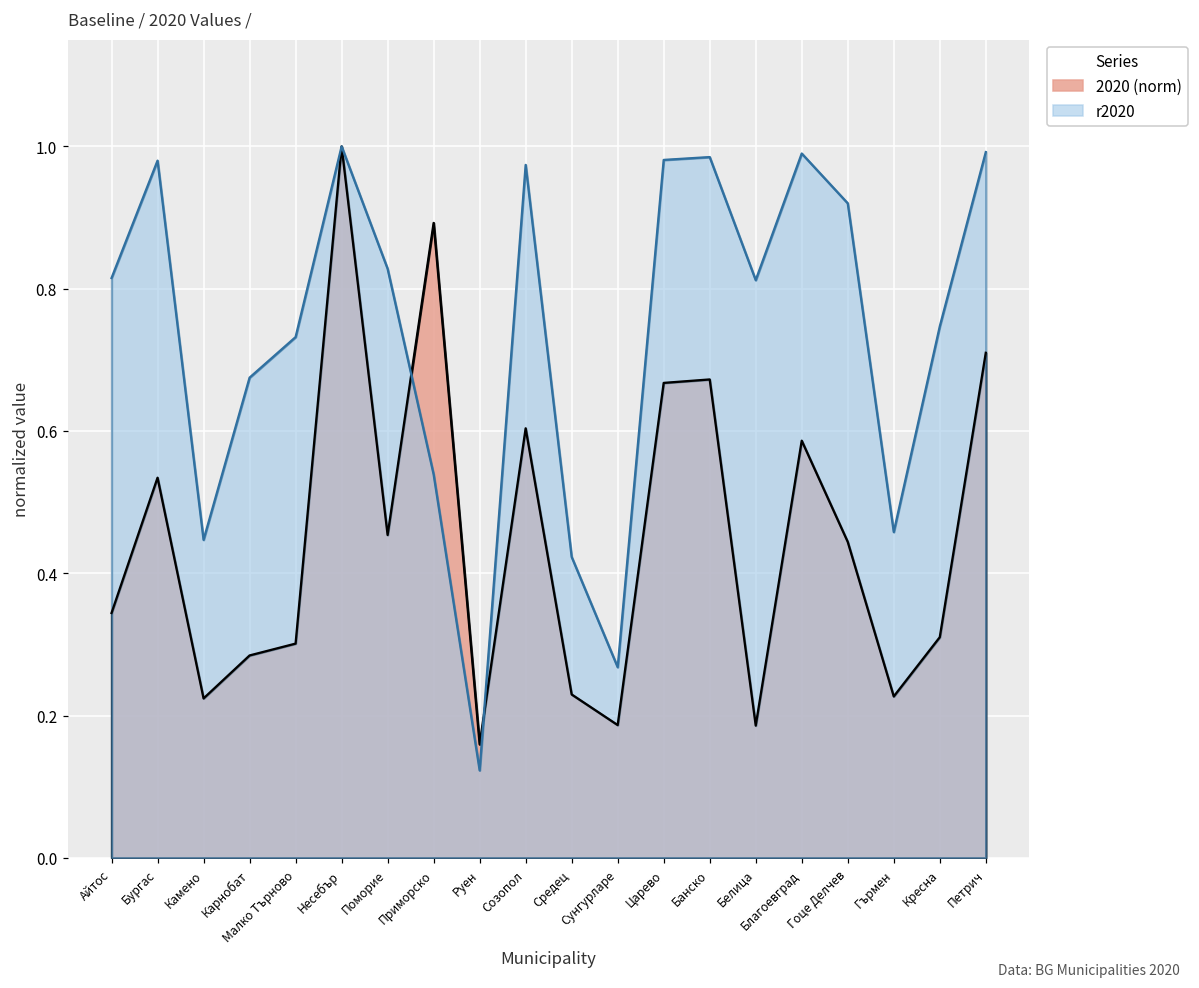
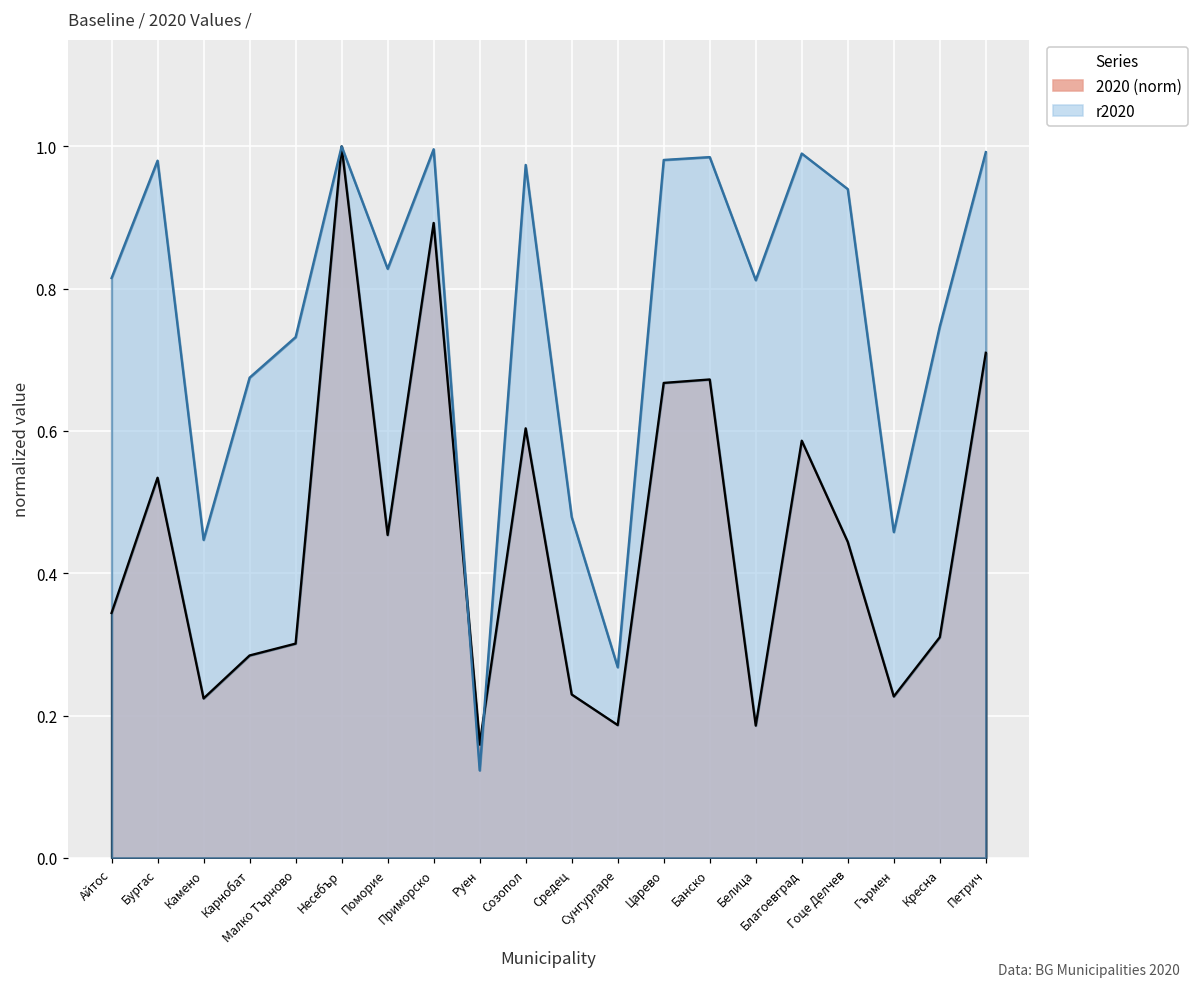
r2020, Приморско: 0.54 -> 1.00
r2020, Средец: 0.42 -> 0.48
r2020, Гоце Делчев: 0.92 -> 0.94
